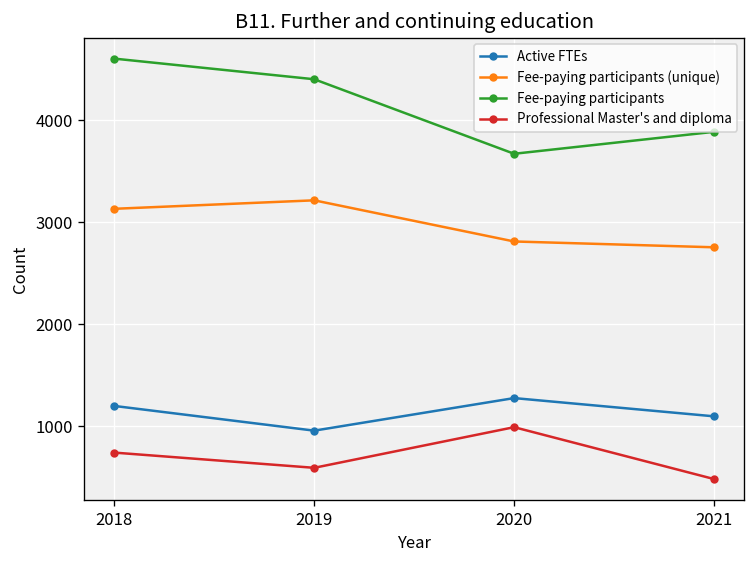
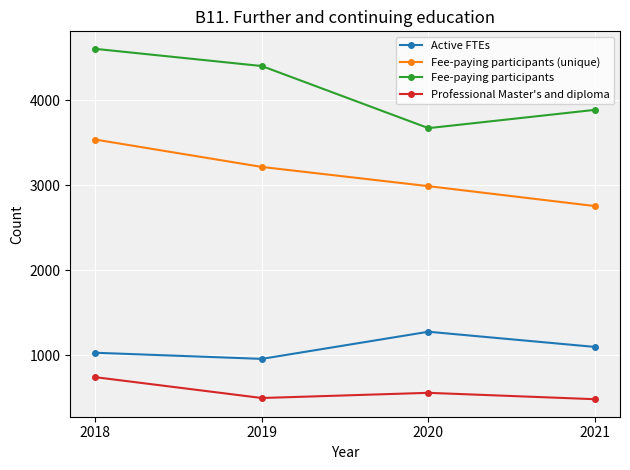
Active FTEs, 2018: 1200 -> 1000
Fee-paying participants (unique), 2018: 3100 -> 3500
Professional Master's and diploma, 2019: 600 -> 500
Fee-paying participants (unique), 2020: 2800 -> 3000
Professional Master's and diploma, 2020: 1000 -> 600
